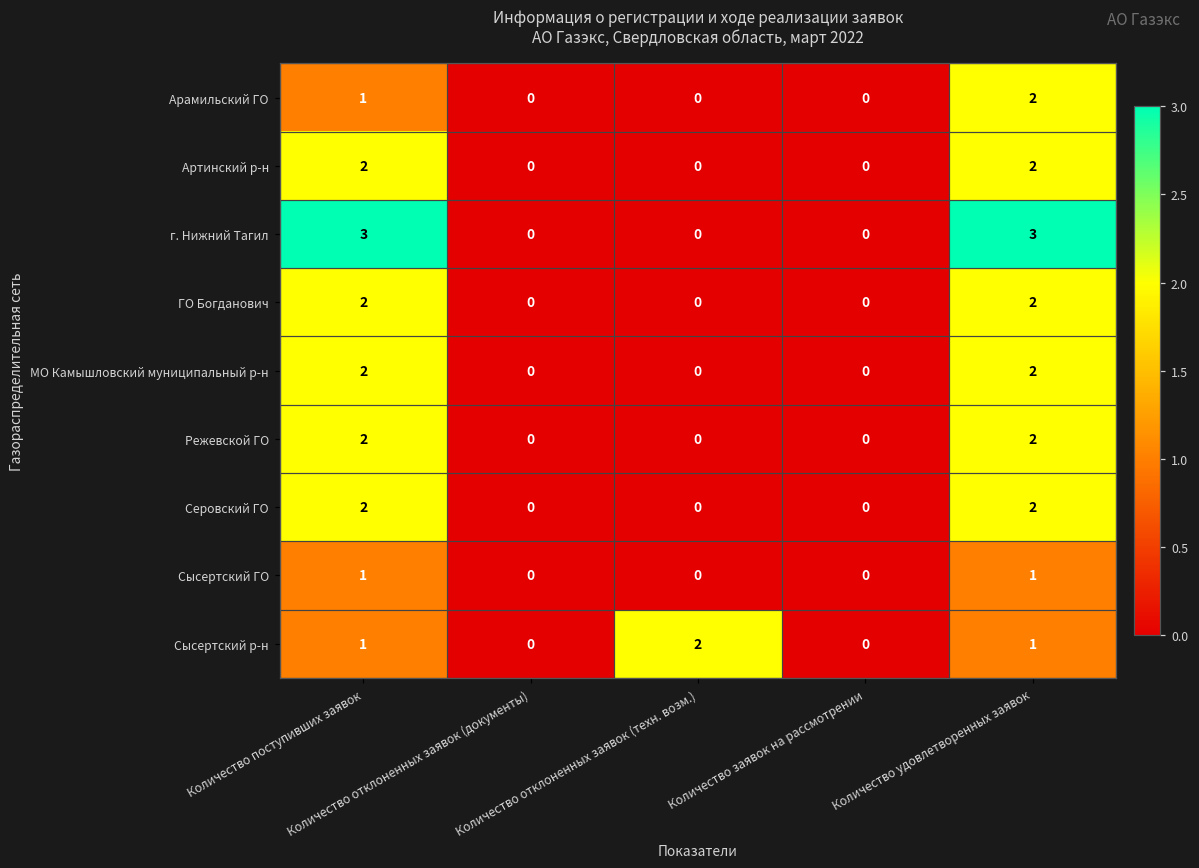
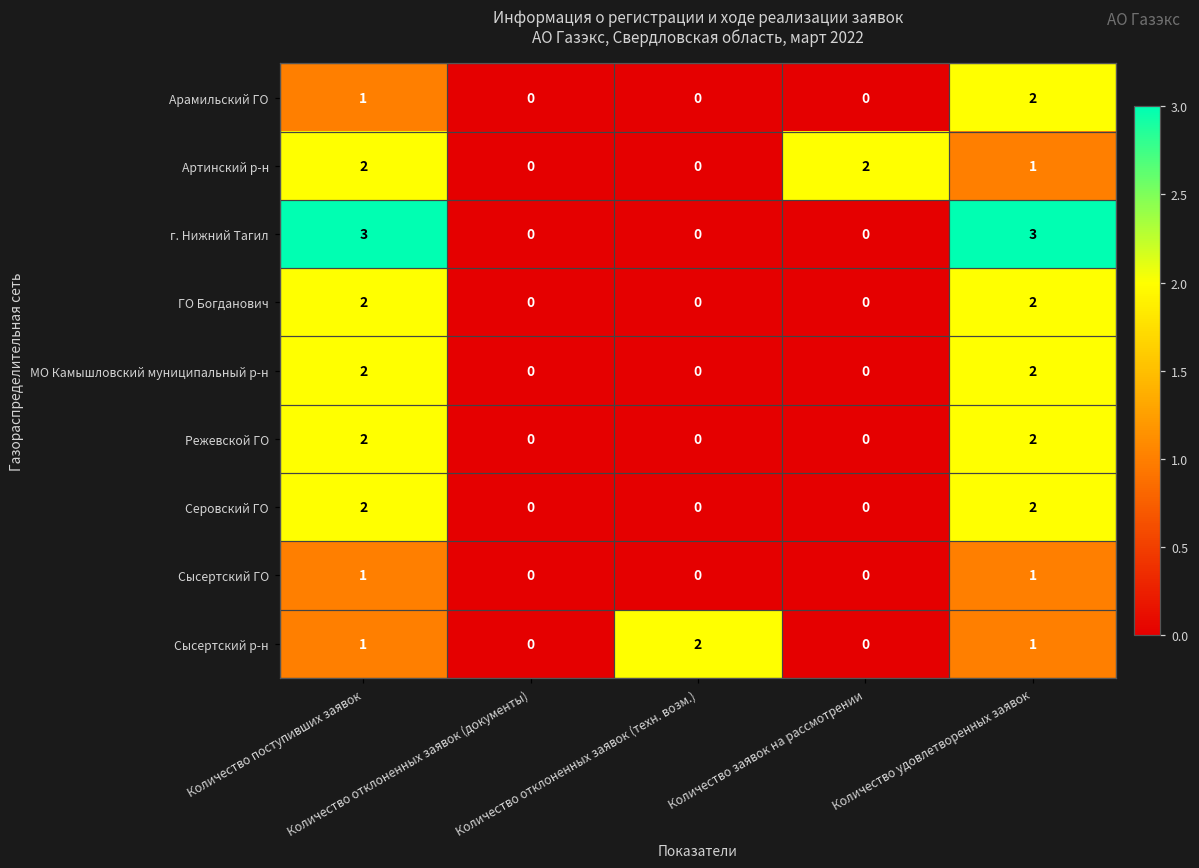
Артинский р-н, Количество заявок на рассмотрении: 0 -> 2
Артинский р-н, Количество удовлетворенных заявок: 2 -> 1
